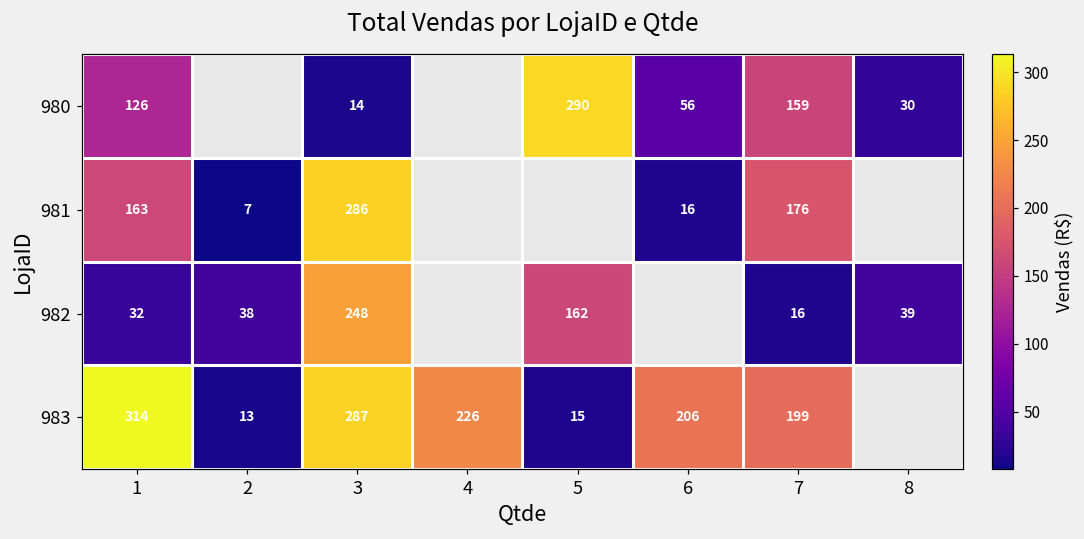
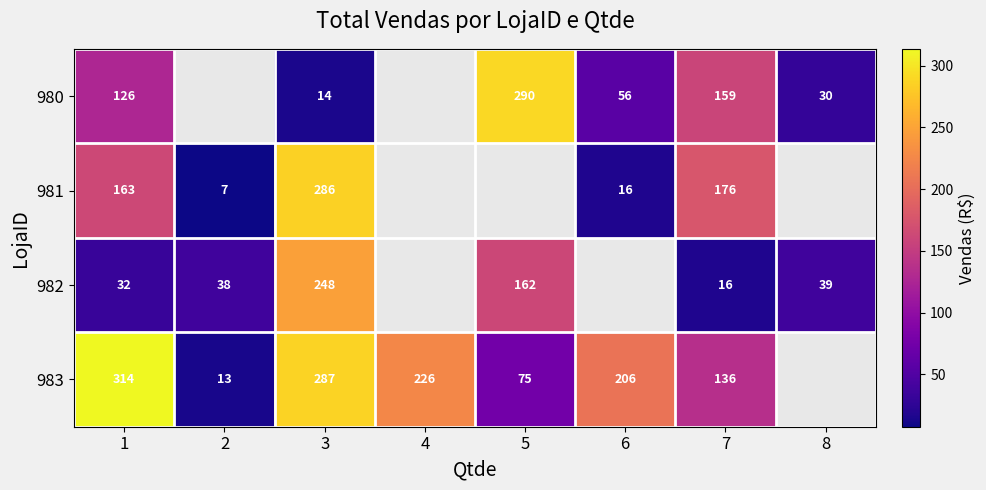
983, 5: 15 -> 75
983, 7: 199 -> 136
